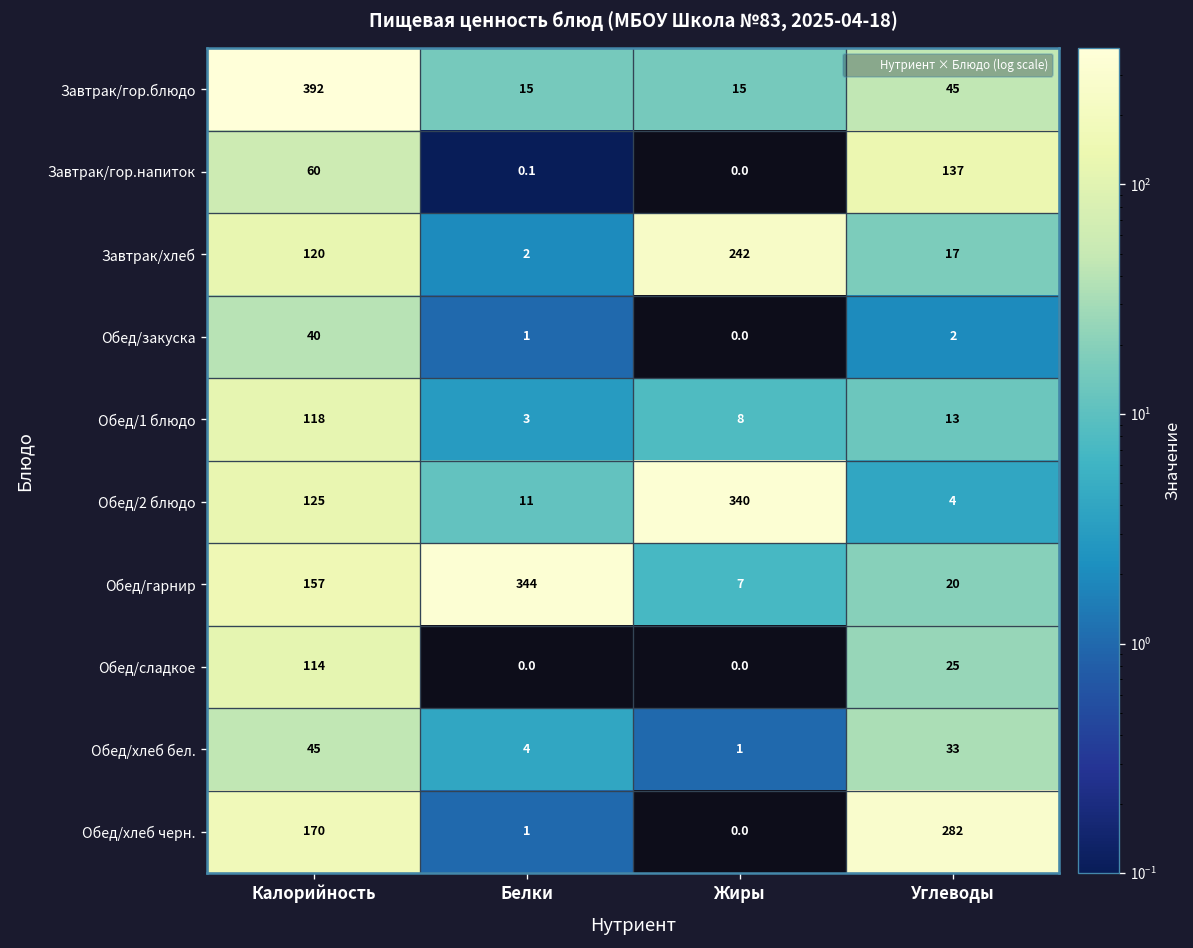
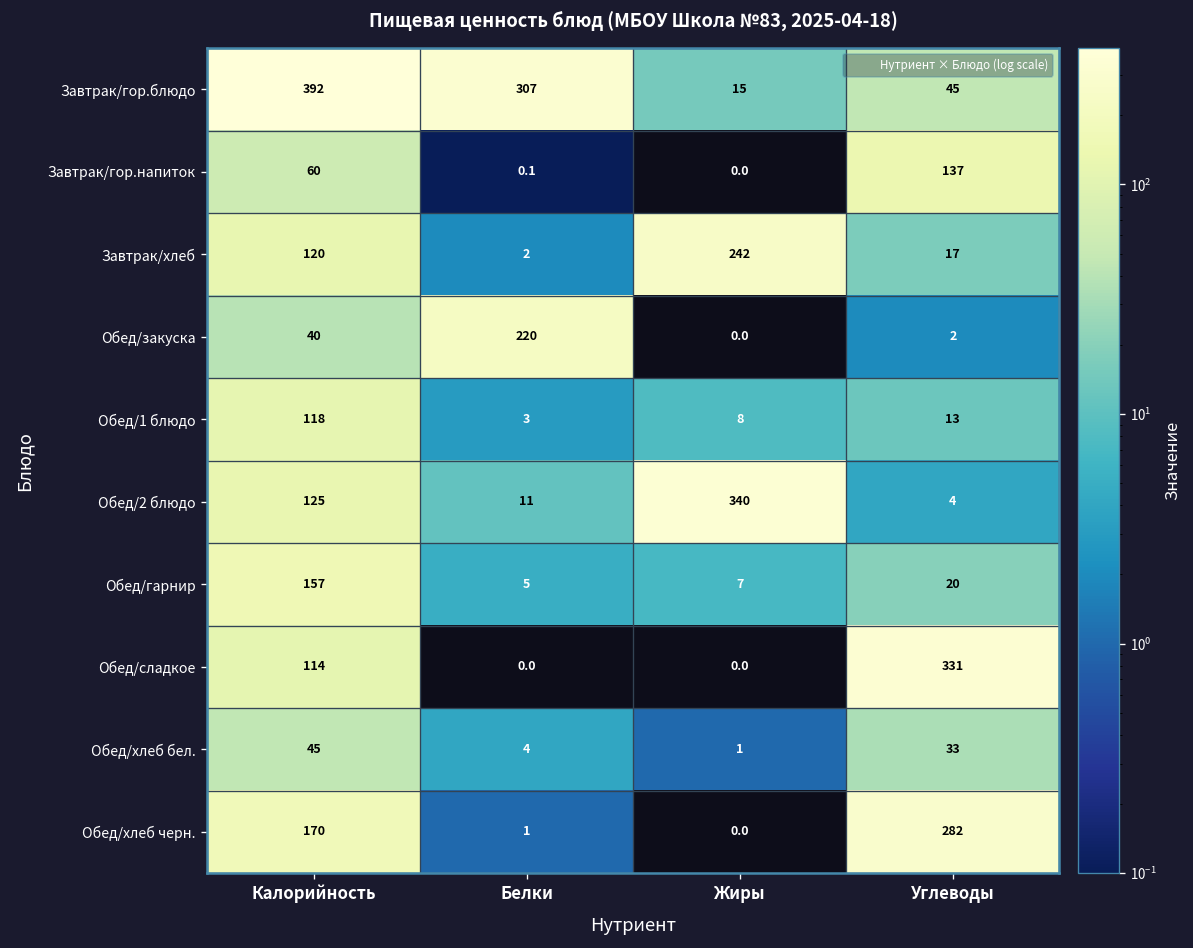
Завтрак/гор.блюдо, Белки: 15 -> 307
Обед/закуска, Белки: 1 -> 220
Обед/гарнир, Белки: 344 -> 5
Обед/сладкое, Углеводы: 25 -> 331
